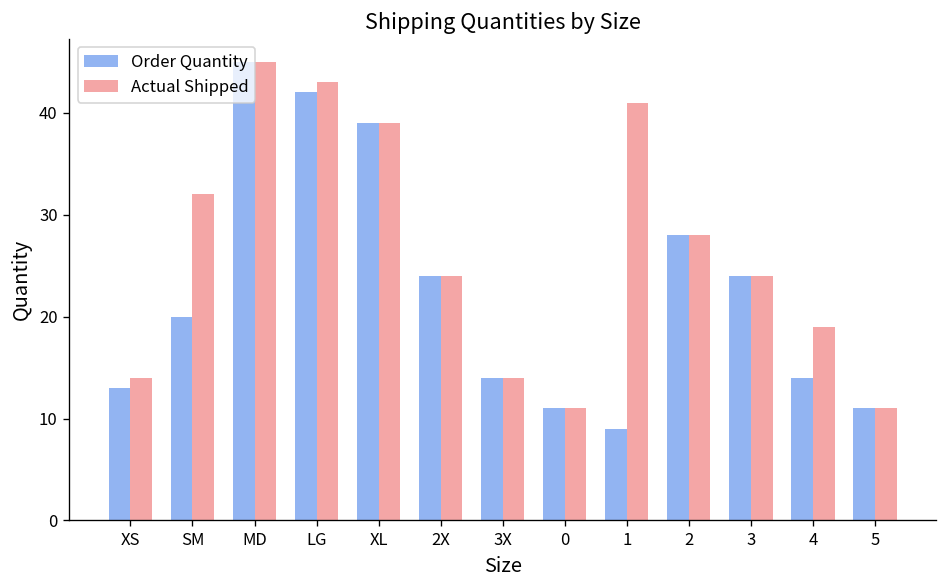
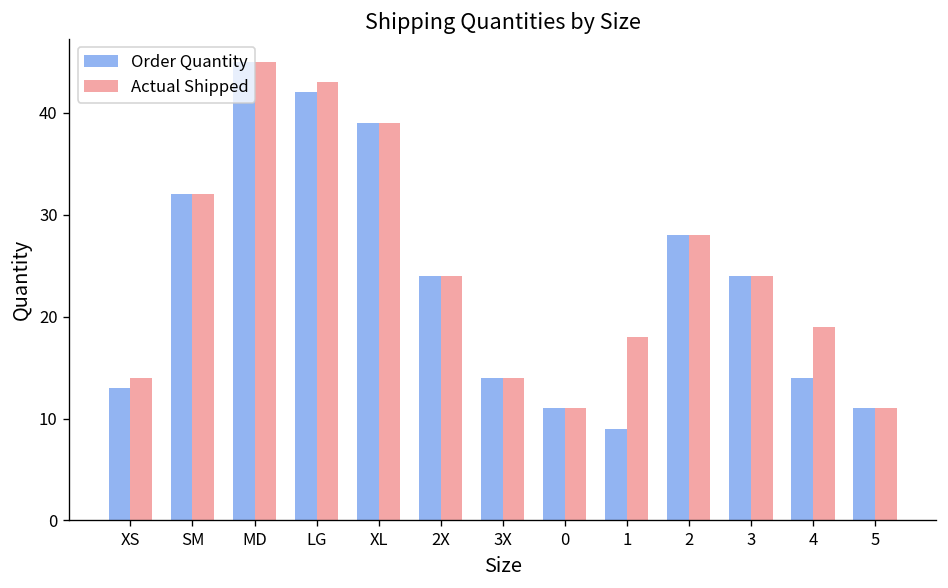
Order Quantity, SM: 20 -> 32
Actual Shipped, 1: 41 -> 18
